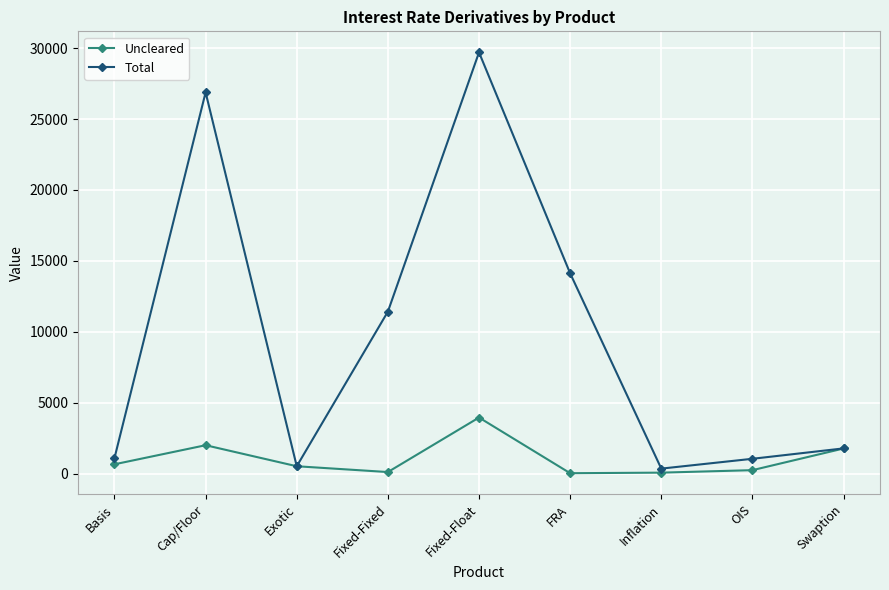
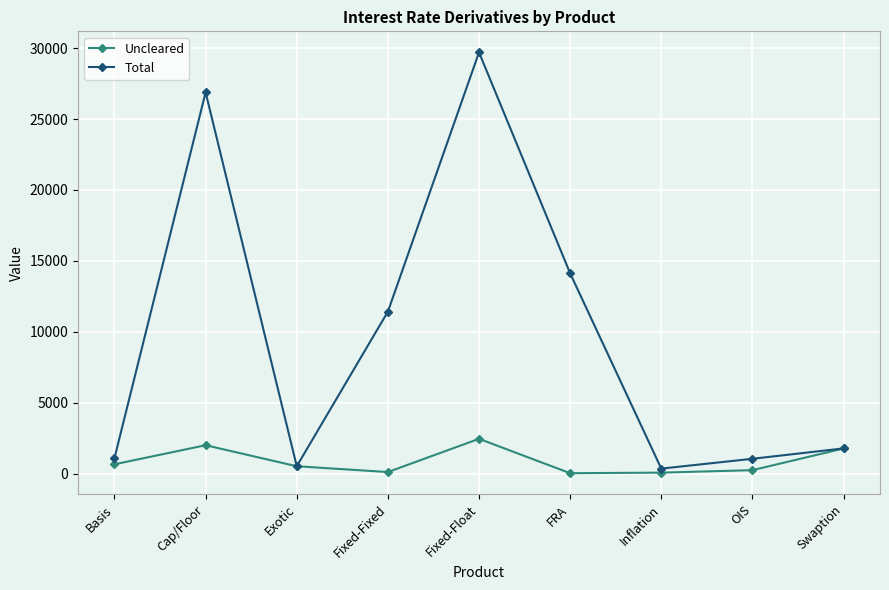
Uncleared, Fixed-Float: 4000 -> 2500
